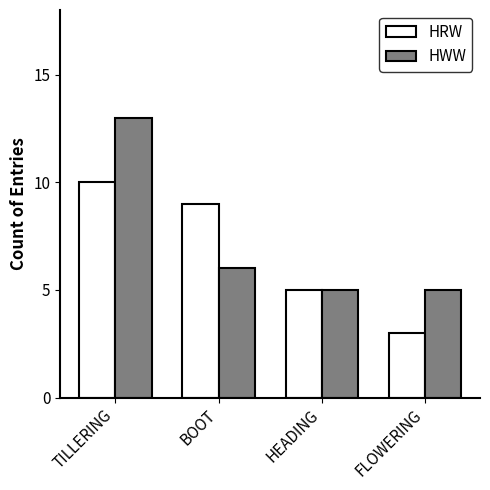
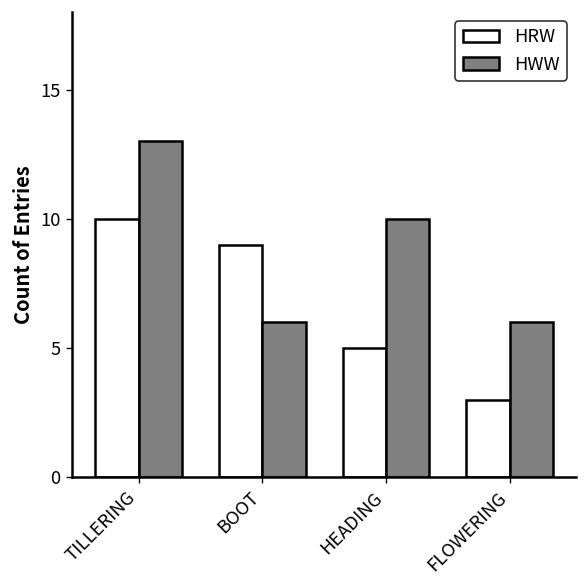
HWW, HEADING: 5 -> 10
HWW, FLOWERING: 5 -> 6
